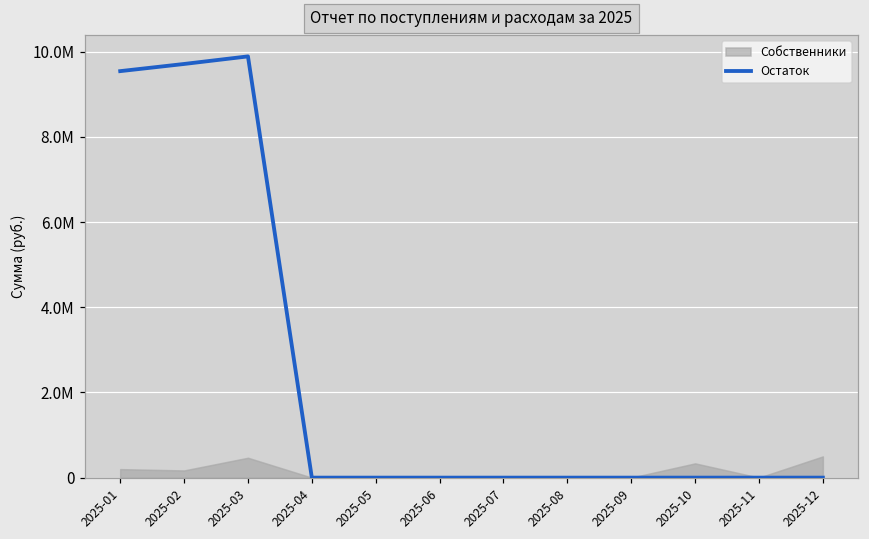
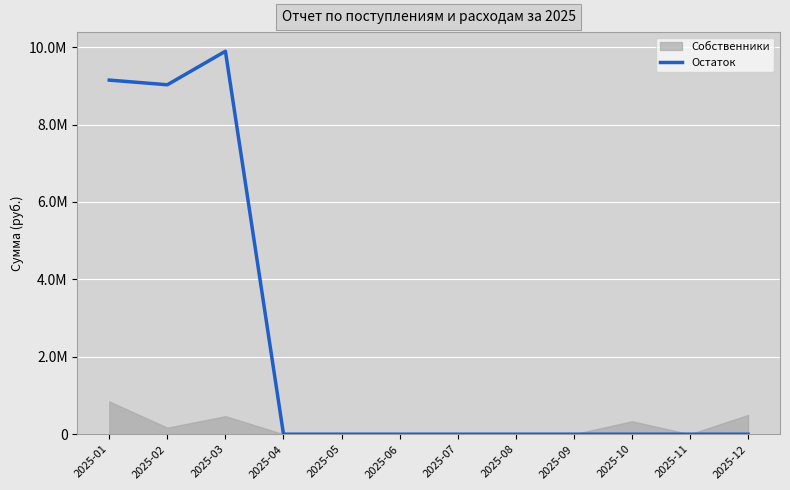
Остаток, 2025-01: 9.5М -> 9.1М
Собственники, 2025-01: 0.2М -> 0.8М
Остаток, 2025-02: 9.7М -> 9.0М
